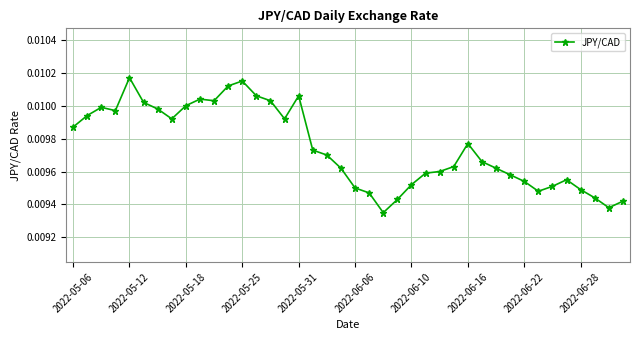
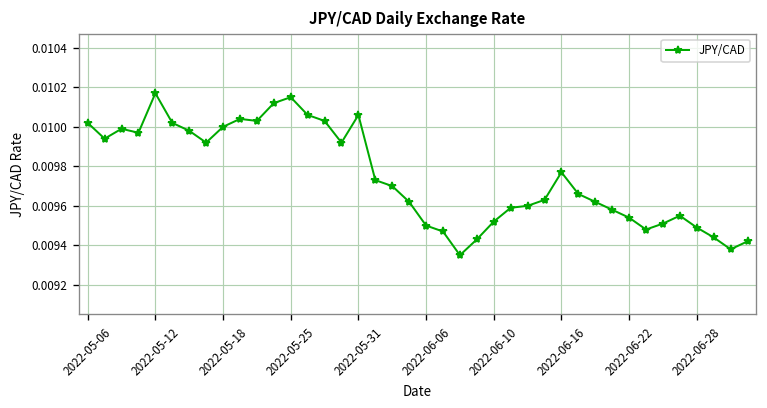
2022-05-06: 0.00987 -> 0.01002
